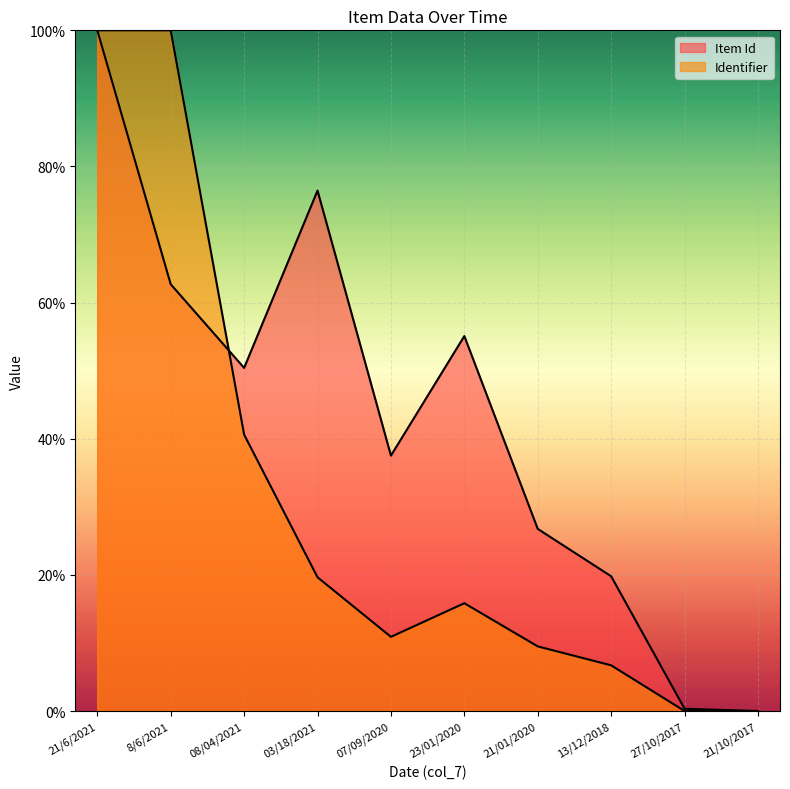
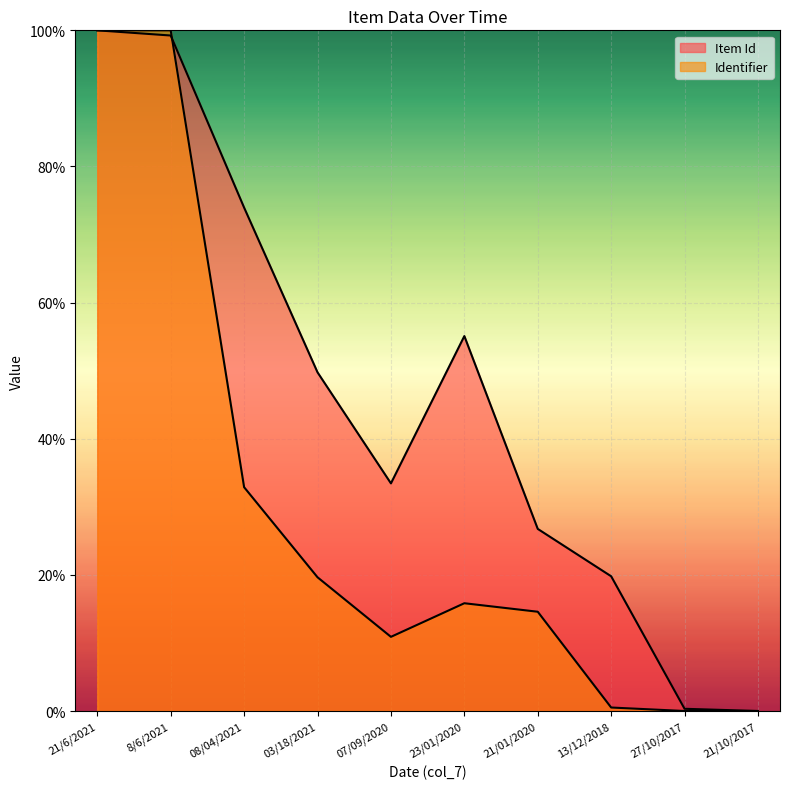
Item Id, 8/6/2021: 63% -> 99%
Item Id, 08/04/2021: 50% -> 74%
Identifier, 08/04/2021: 41% -> 33%
Item Id, 03/18/2021: 76% -> 50%
Item Id, 07/09/2020: 38% -> 33%
Identifier, 21/01/2020: 9% -> 15%
Identifier, 13/12/2018: 7% -> 1%
